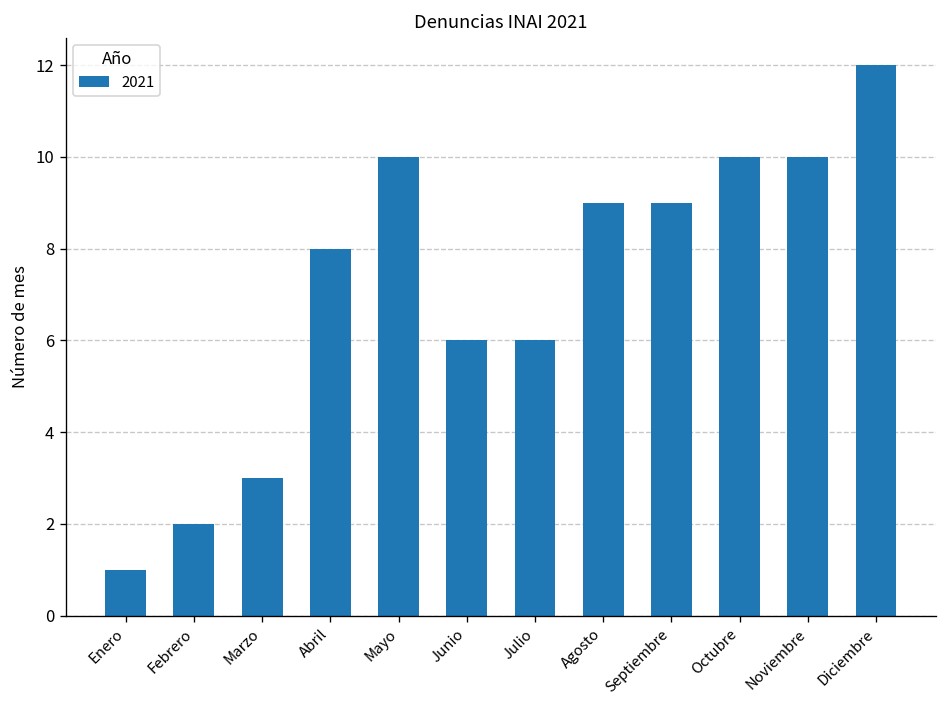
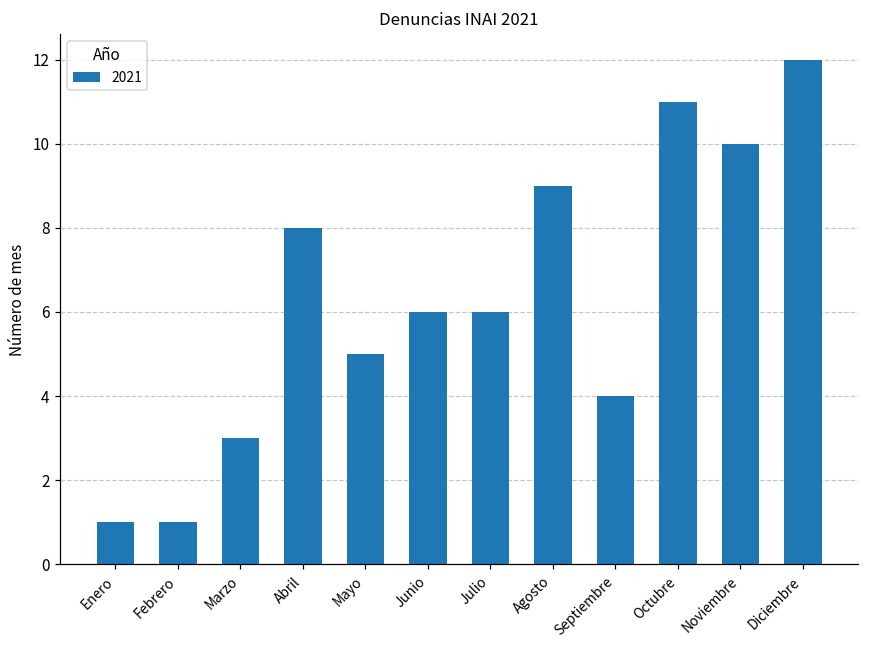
Febrero: 2 -> 1
Mayo: 10 -> 5
Septiembre: 9 -> 4
Octubre: 10 -> 11
